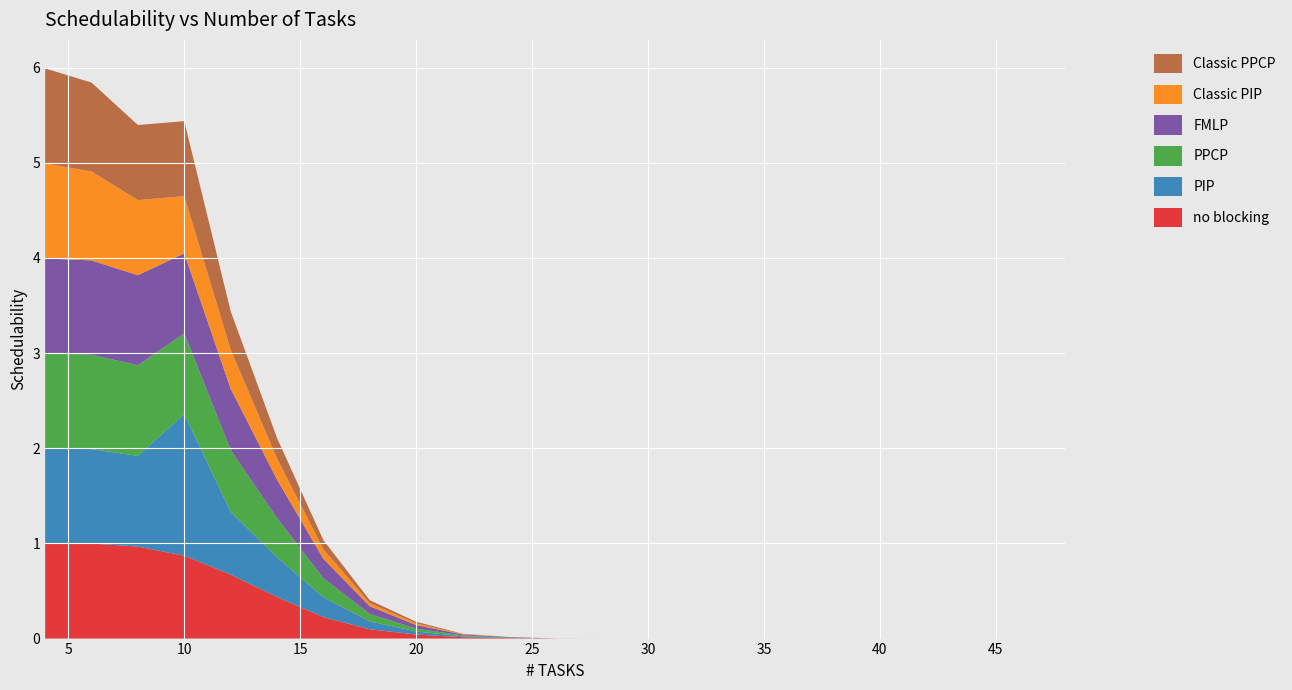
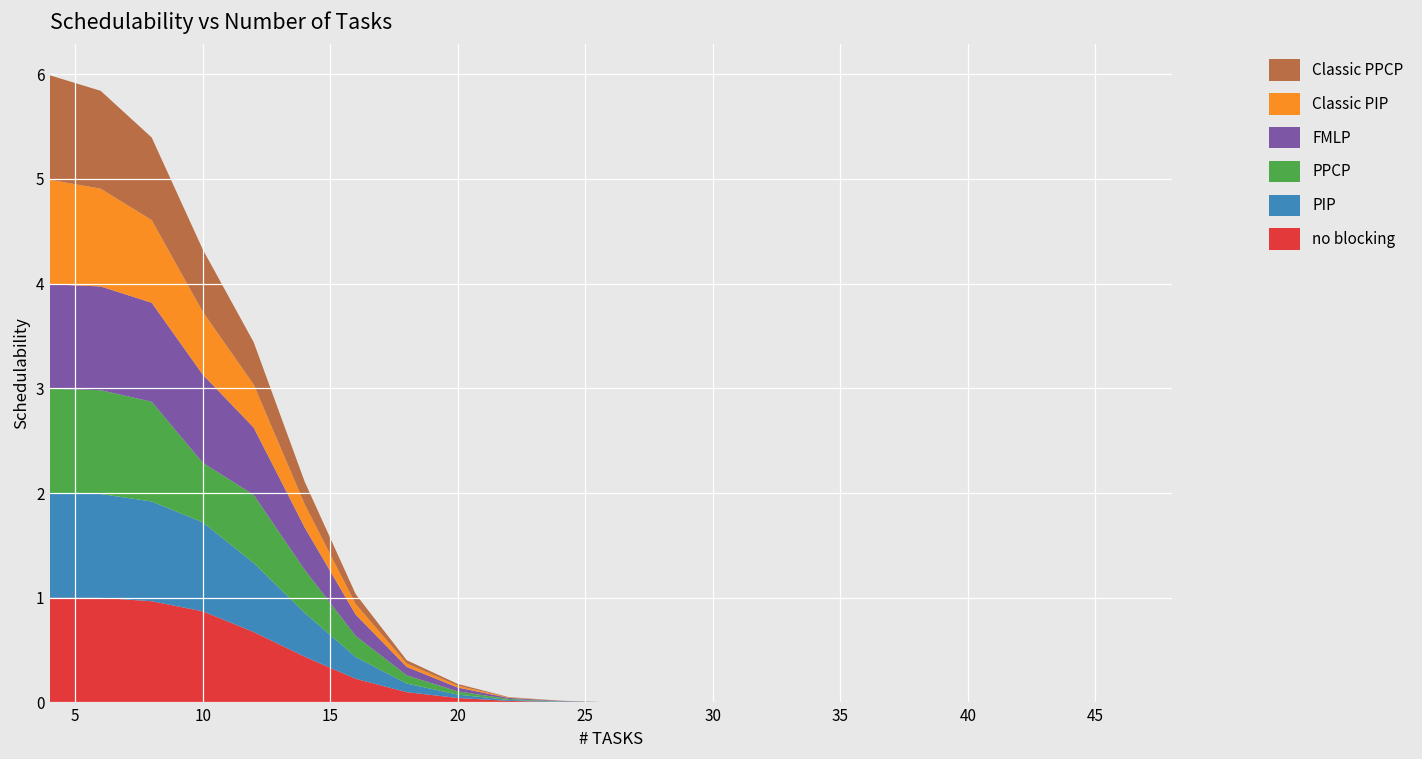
PIP, 10: 1.5 -> 0.9
PPCP, 10: 0.8 -> 0.6
Classic PPCP, 10: 0.8 -> 0.6
